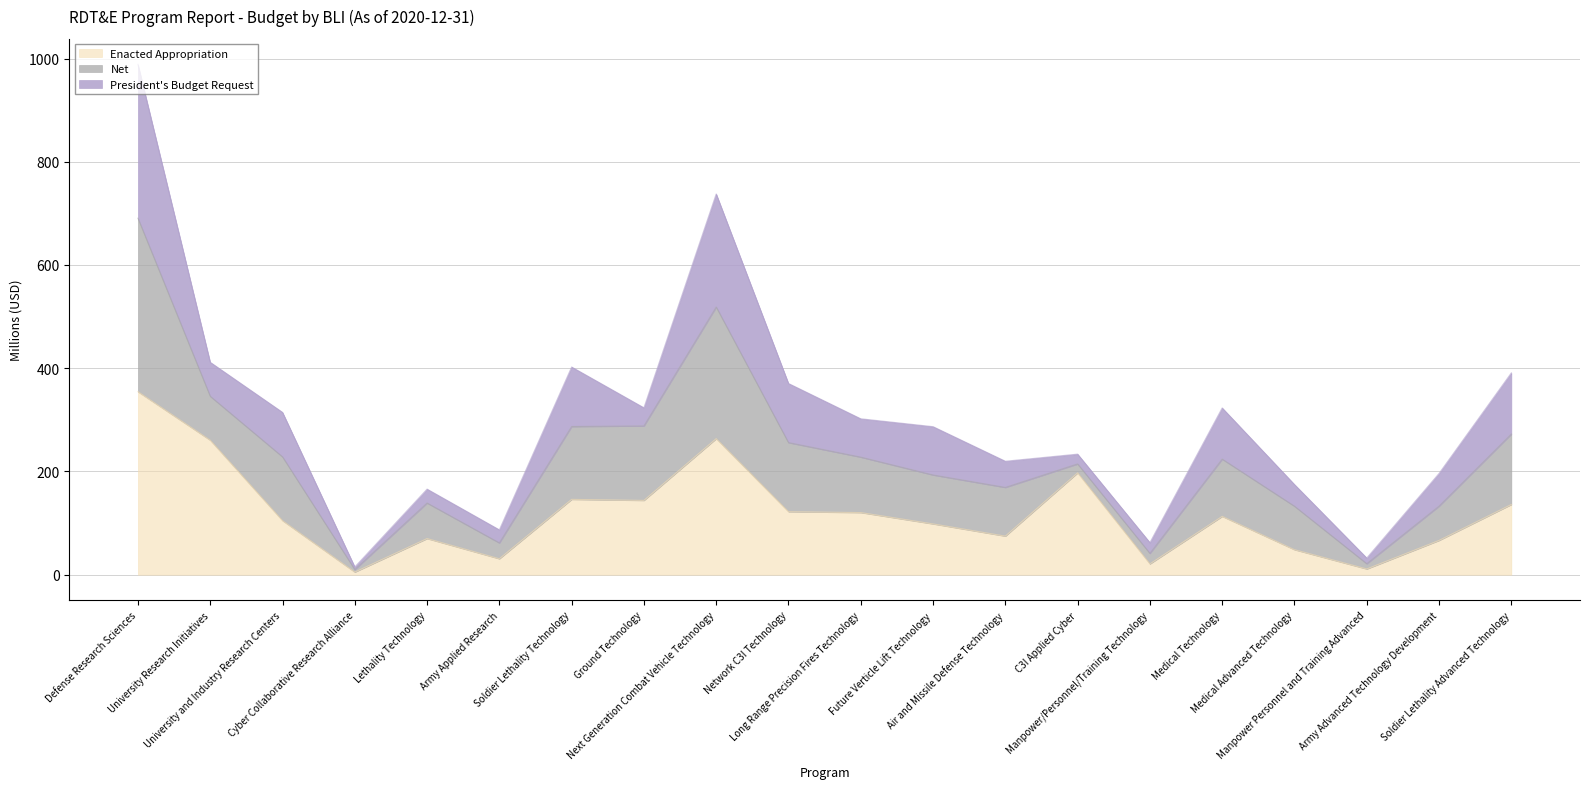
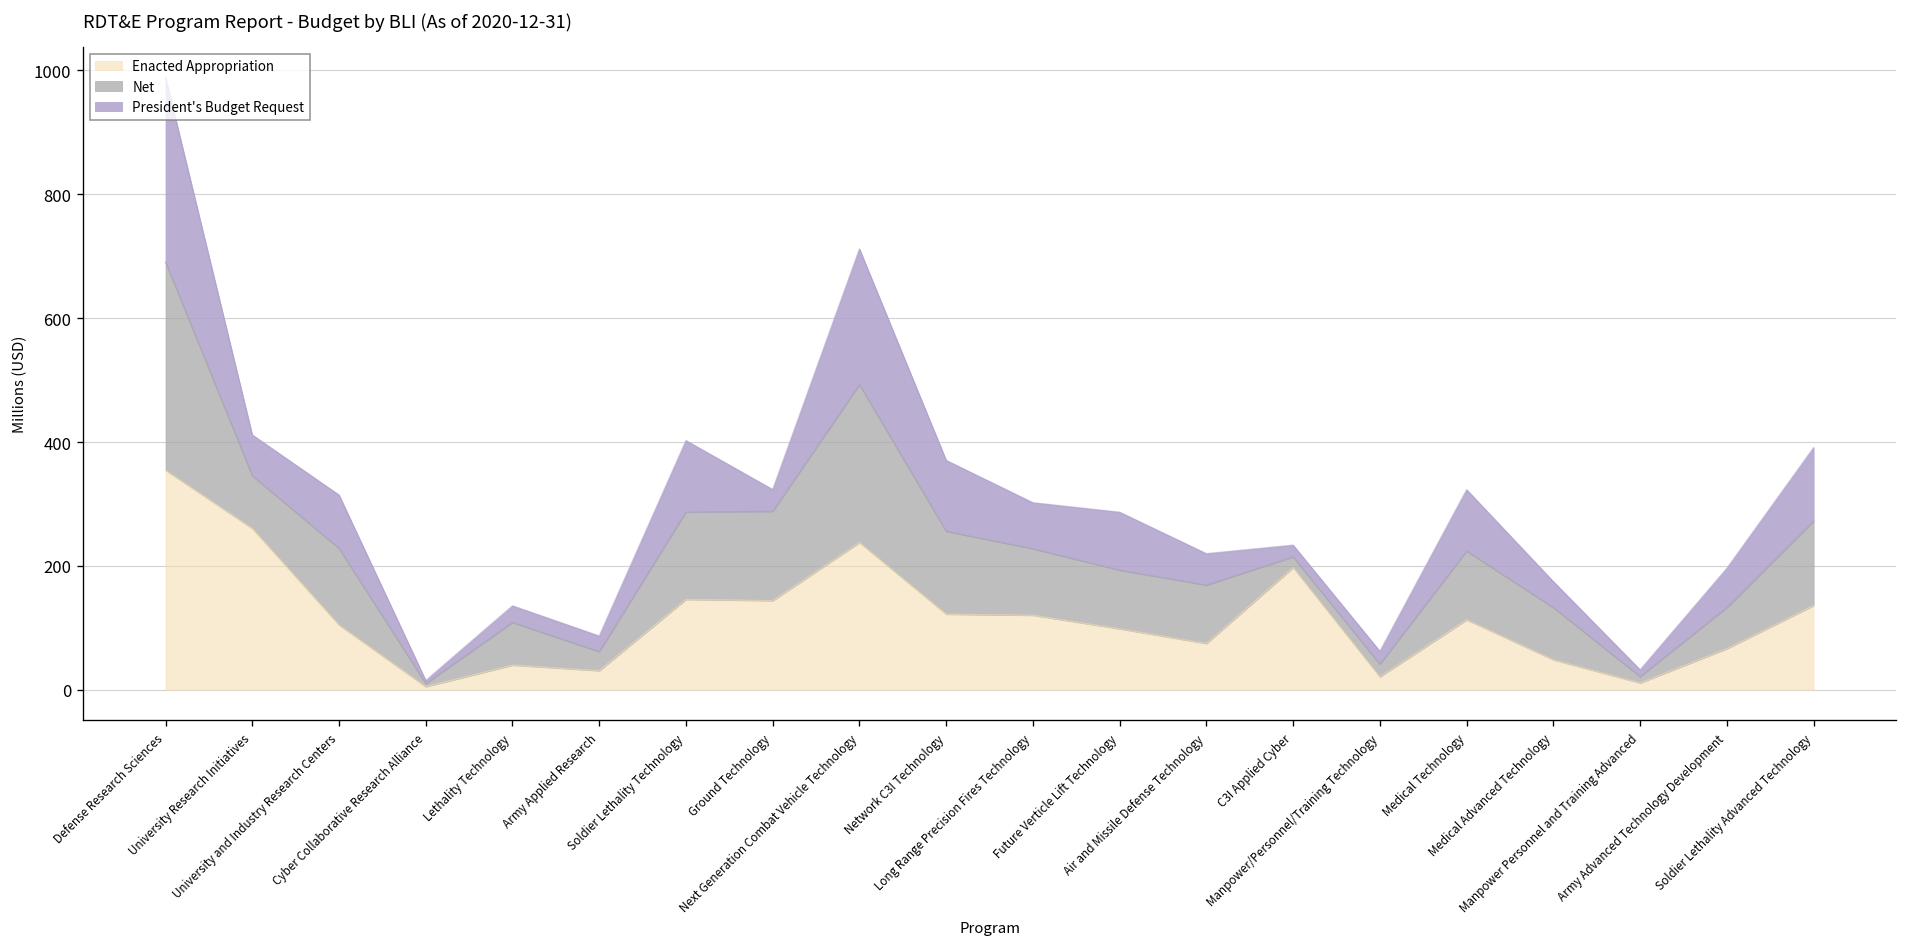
Enacted Appropriation, Lethality Technology: 70 -> 40
Enacted Appropriation, Next Generation Combat Vehicle Technology: 260 -> 240
